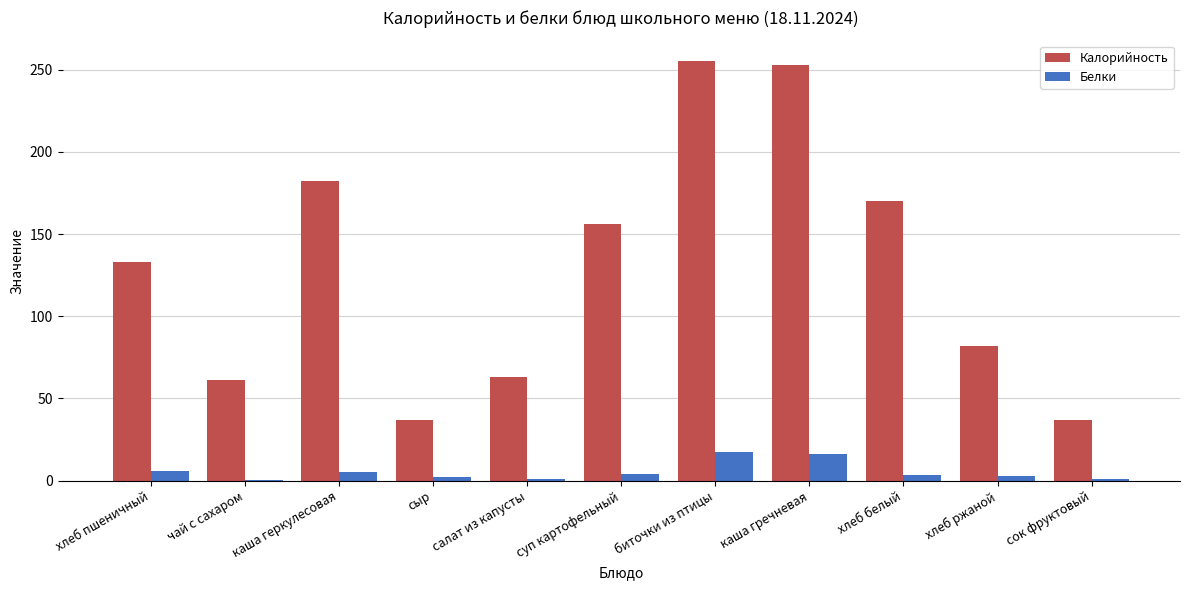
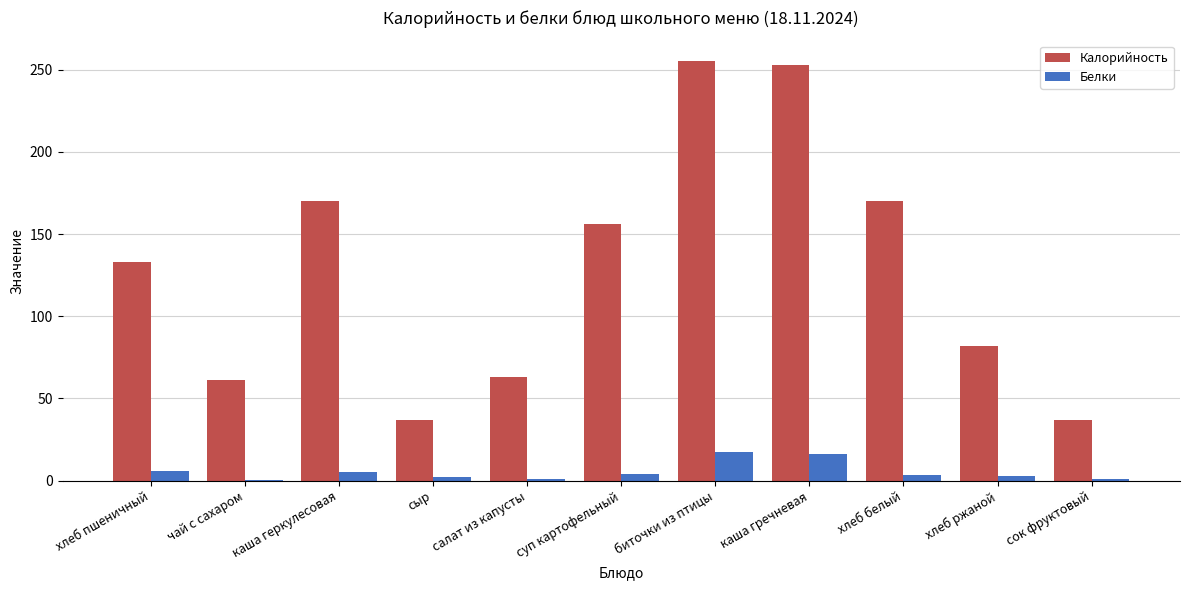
Калорийность, каша геркулесовая: 182 -> 170
